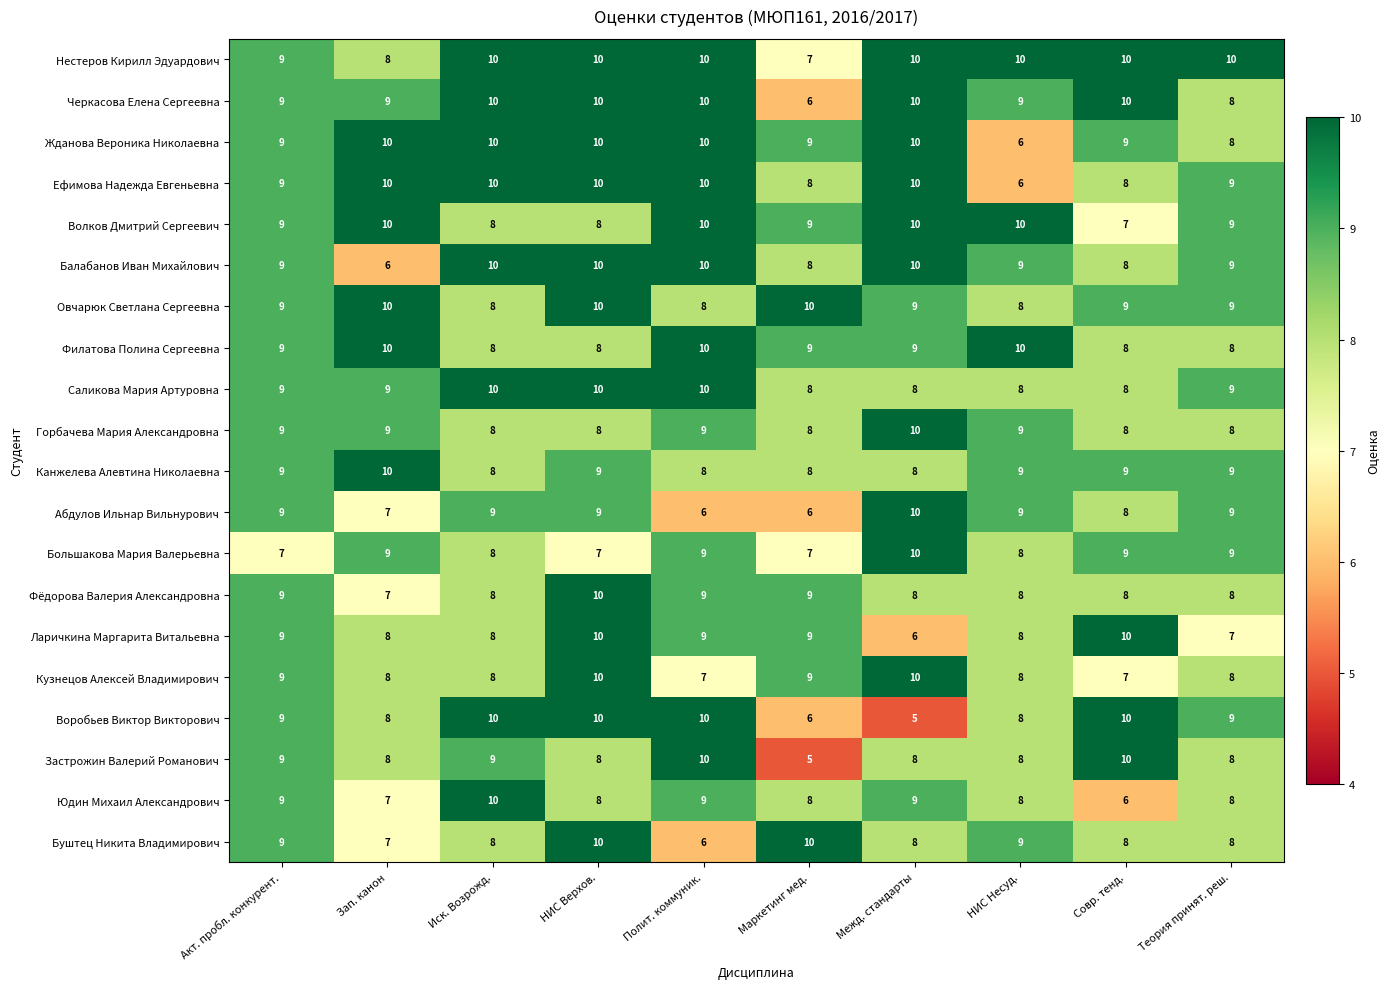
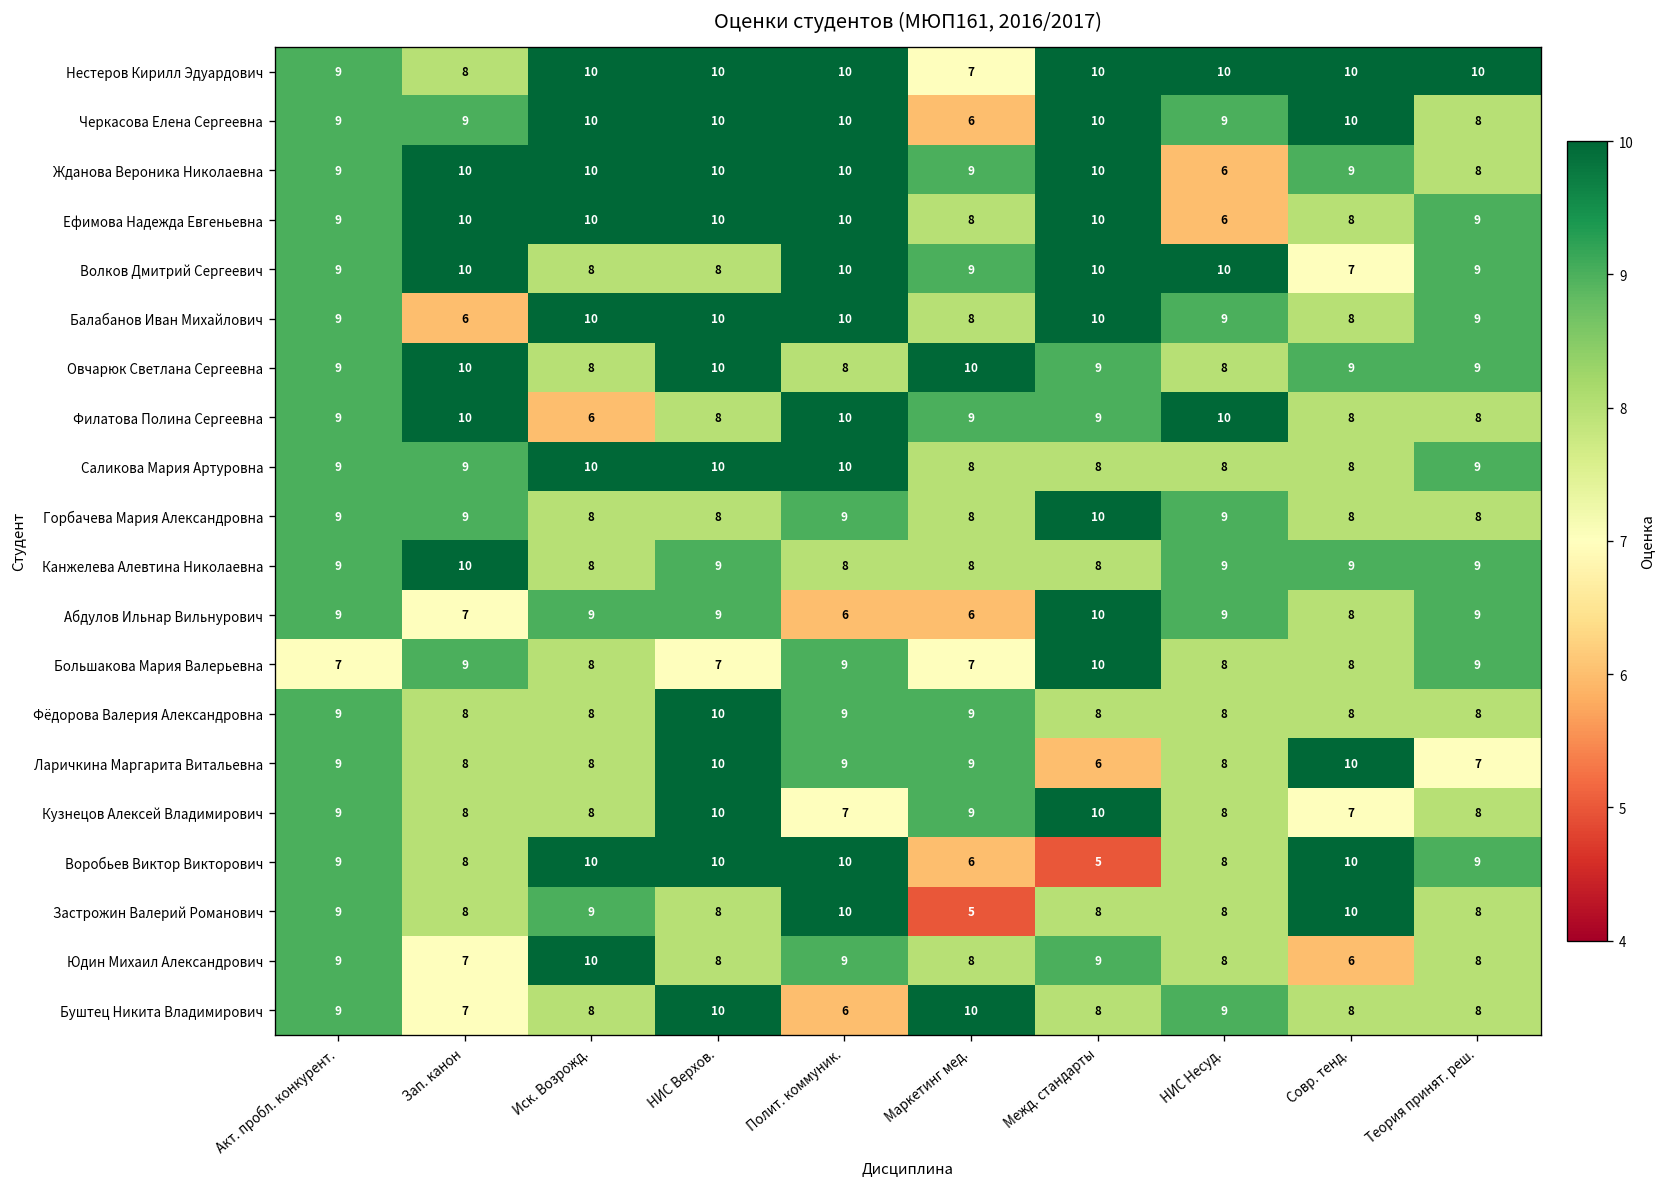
Филатова Полина Сергеевна, Иск. Возрожд.: 8 -> 6
Большакова Мария Валерьевна, Совр. тенд.: 9 -> 8
Фёдорова Валерия Александровна, Зап. канон: 7 -> 8
